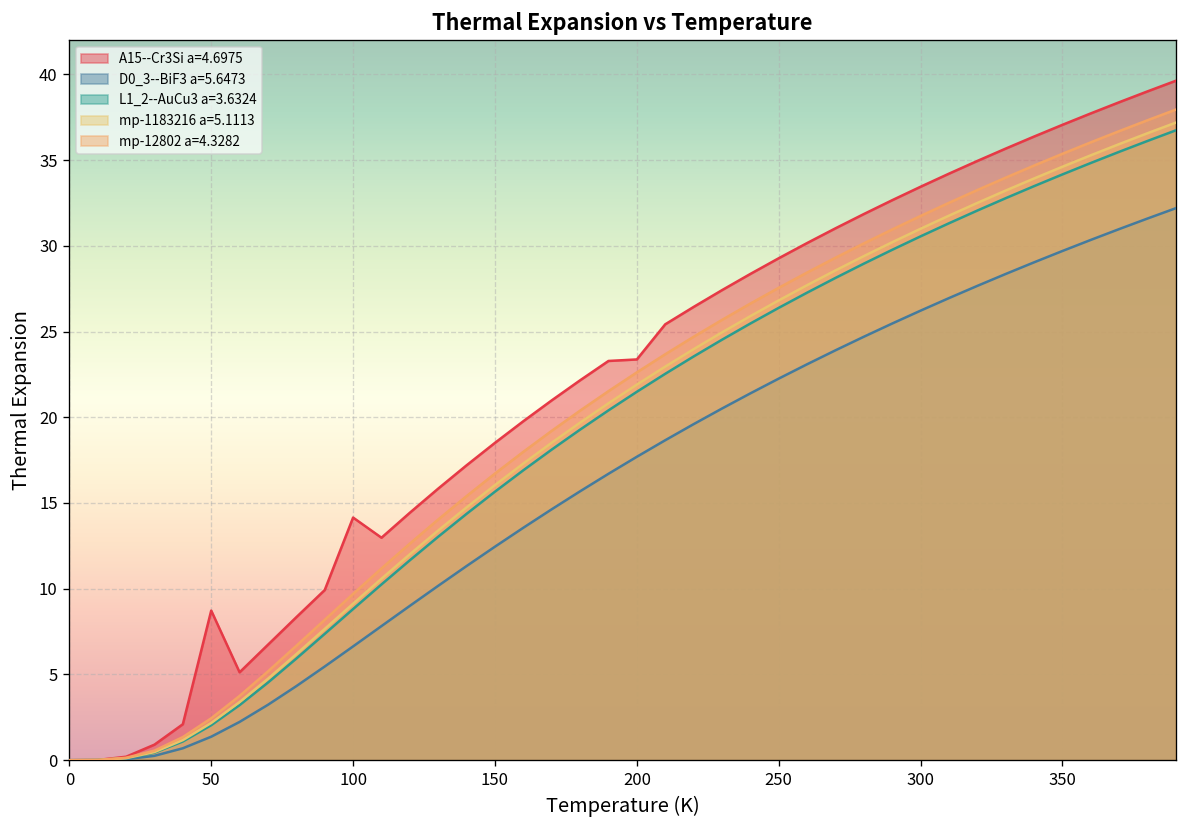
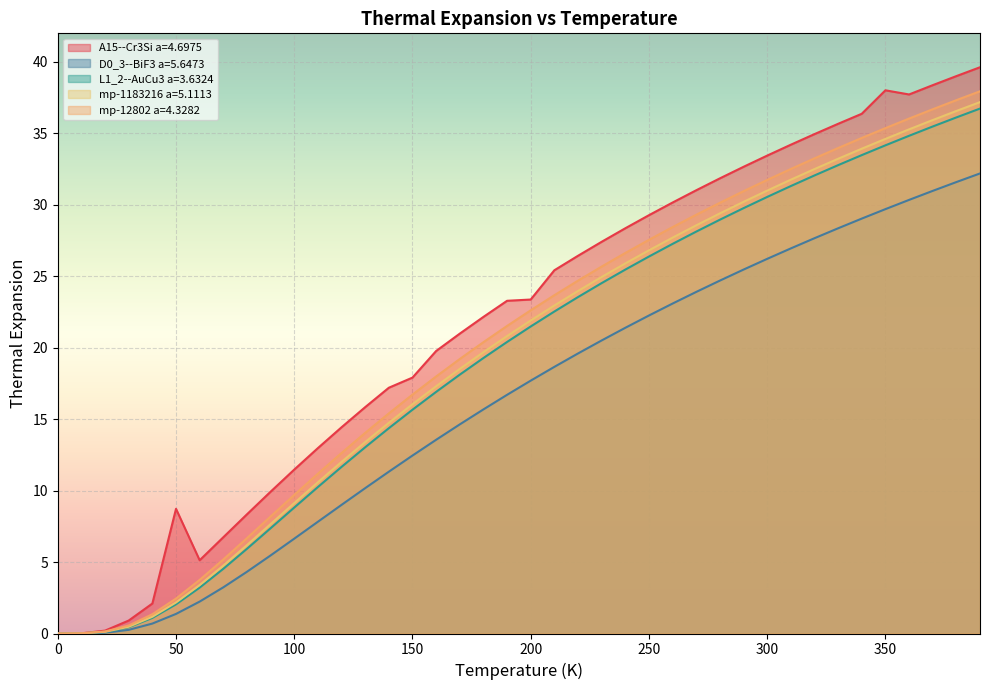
A15--Cr3Si a=4.6975, 100: 14.2 -> 11.5
A15--Cr3Si a=4.6975, 150: 18.5 -> 17.9
A15--Cr3Si a=4.6975, 350: 37.1 -> 38.0
